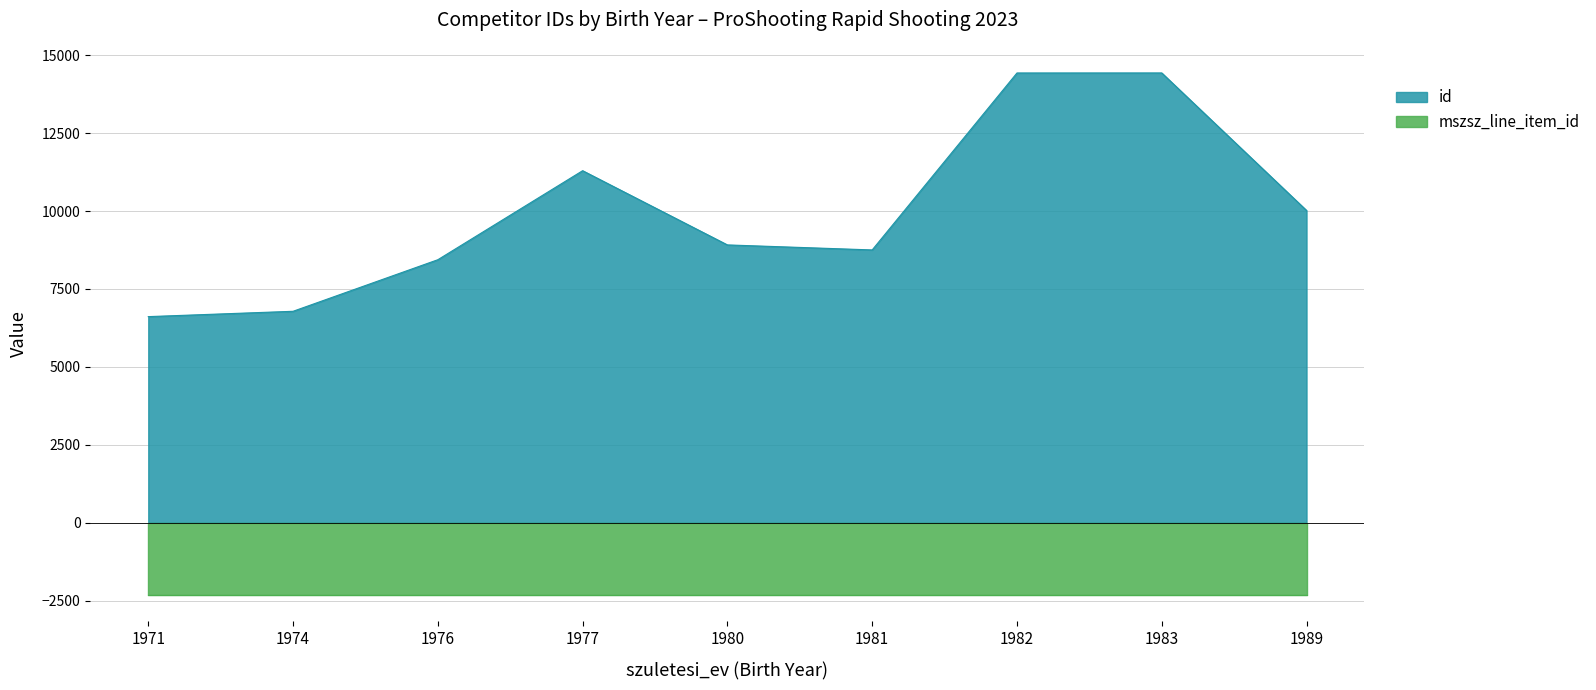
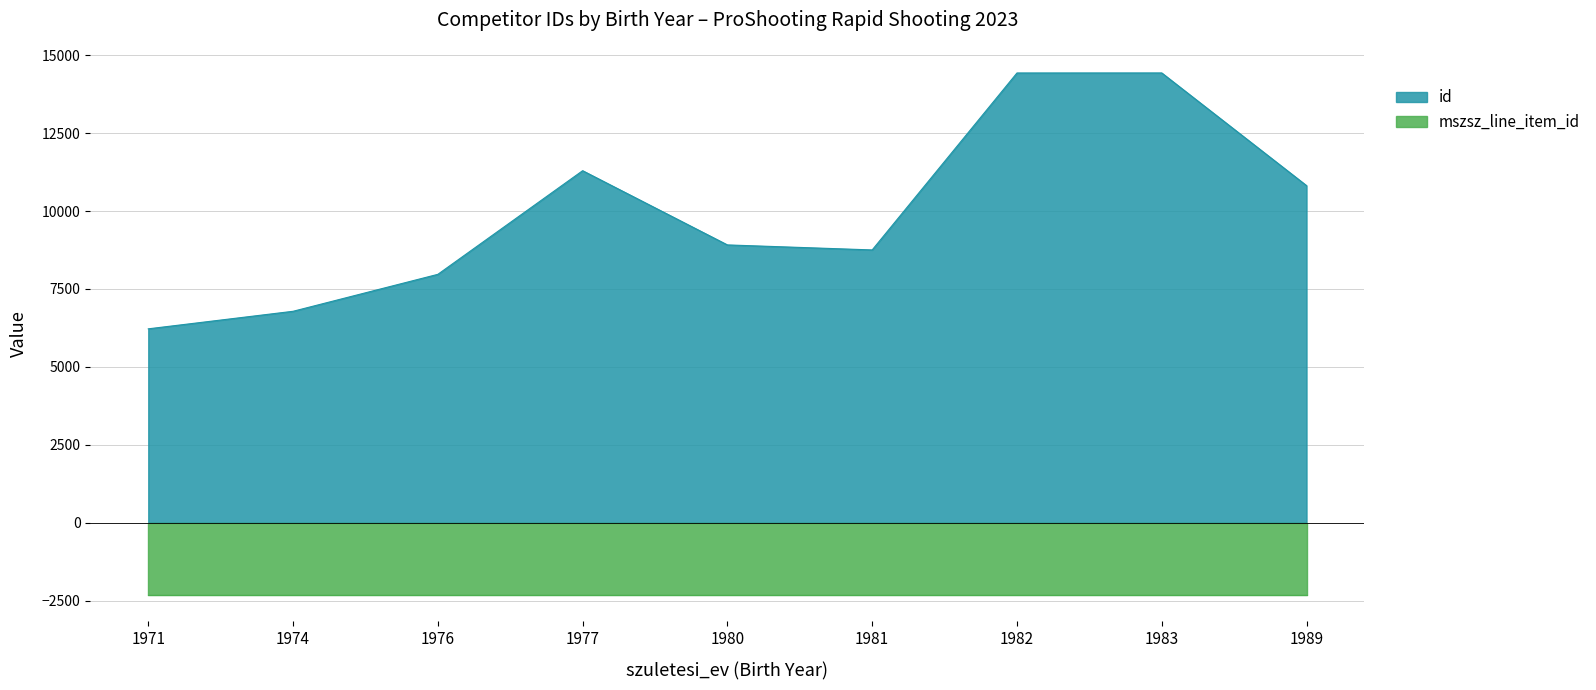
id, 1971: 6600 -> 6200
id, 1976: 8400 -> 8000
id, 1989: 10000 -> 10800
